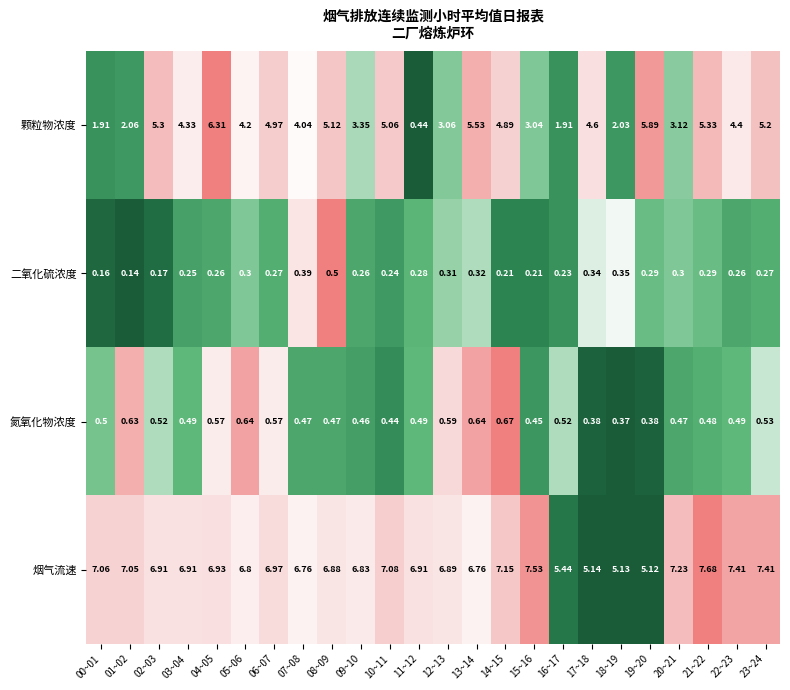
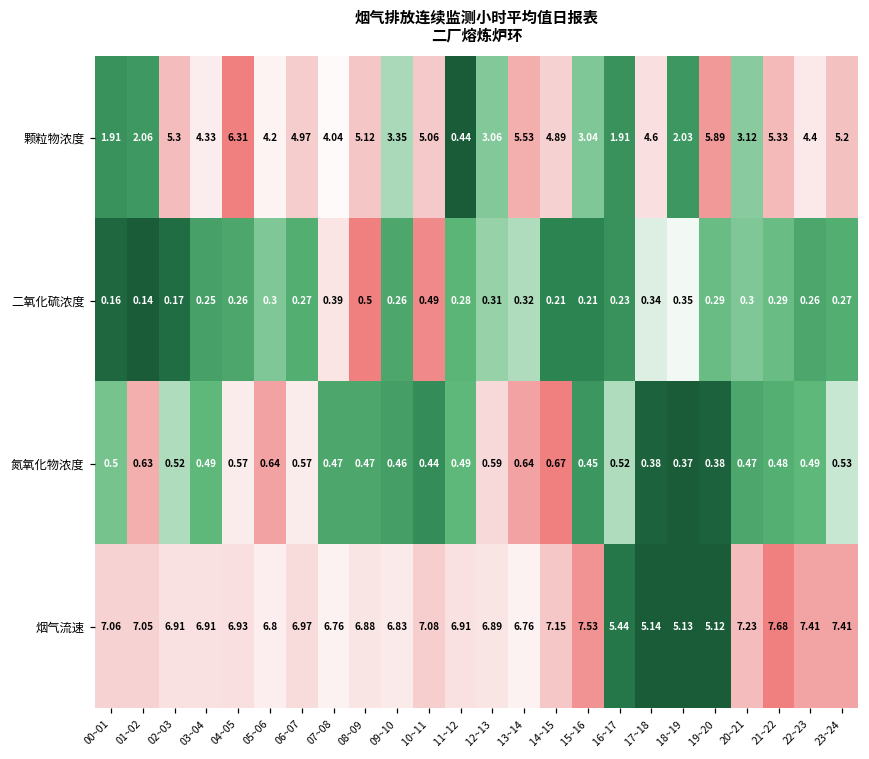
二氧化硫浓度, 10~11: 0.24 -> 0.49
